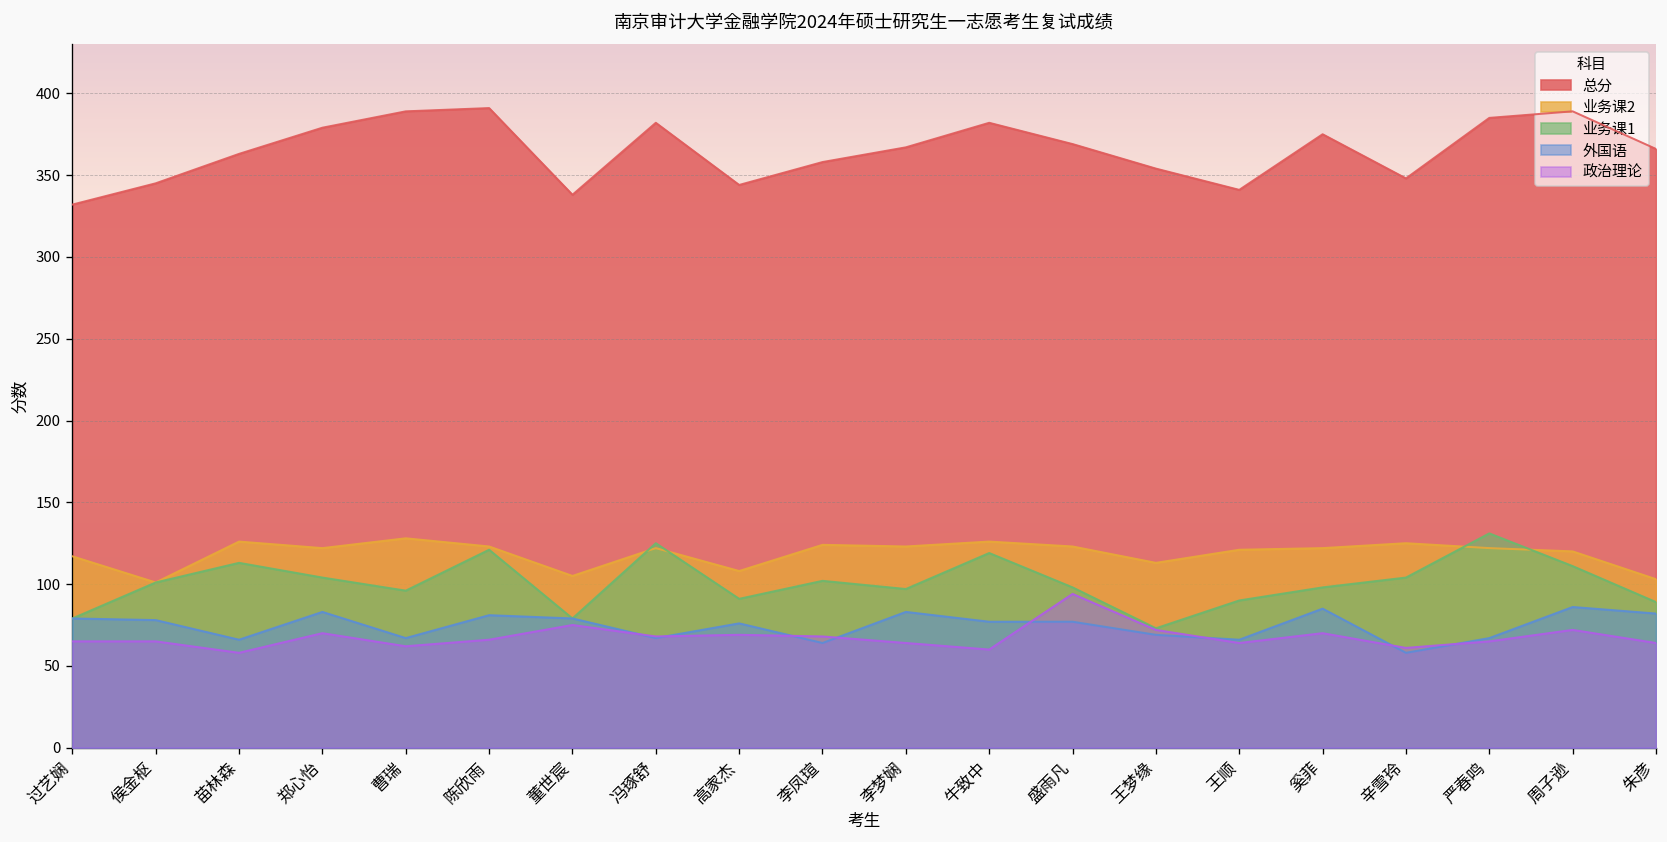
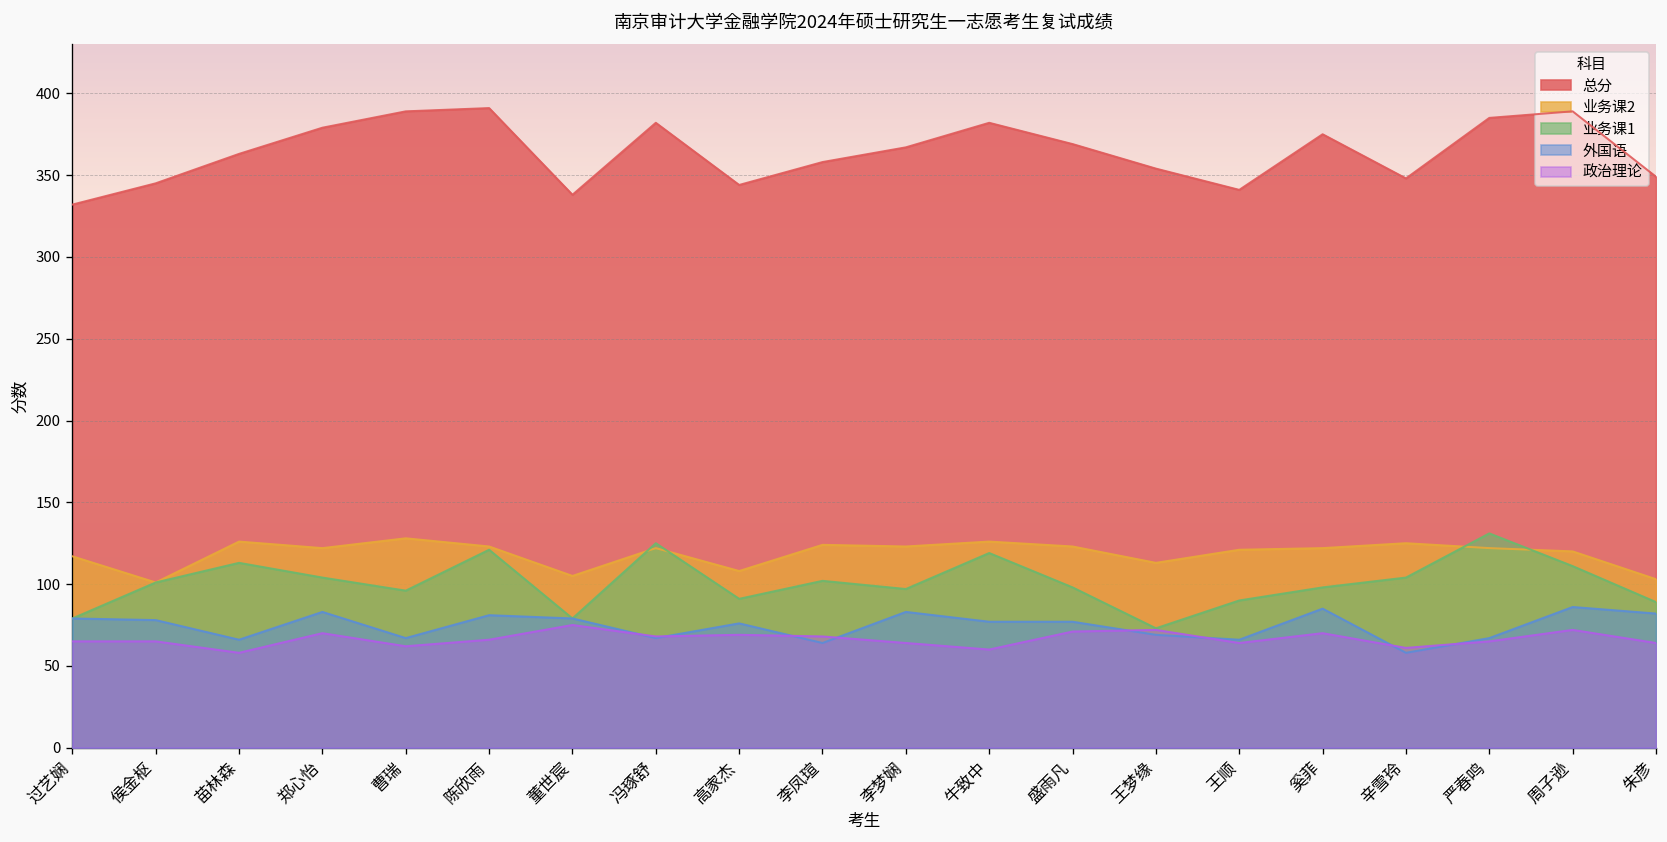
政治理论, 盛雨凡: 94 -> 71
总分, 朱彦: 366 -> 349
